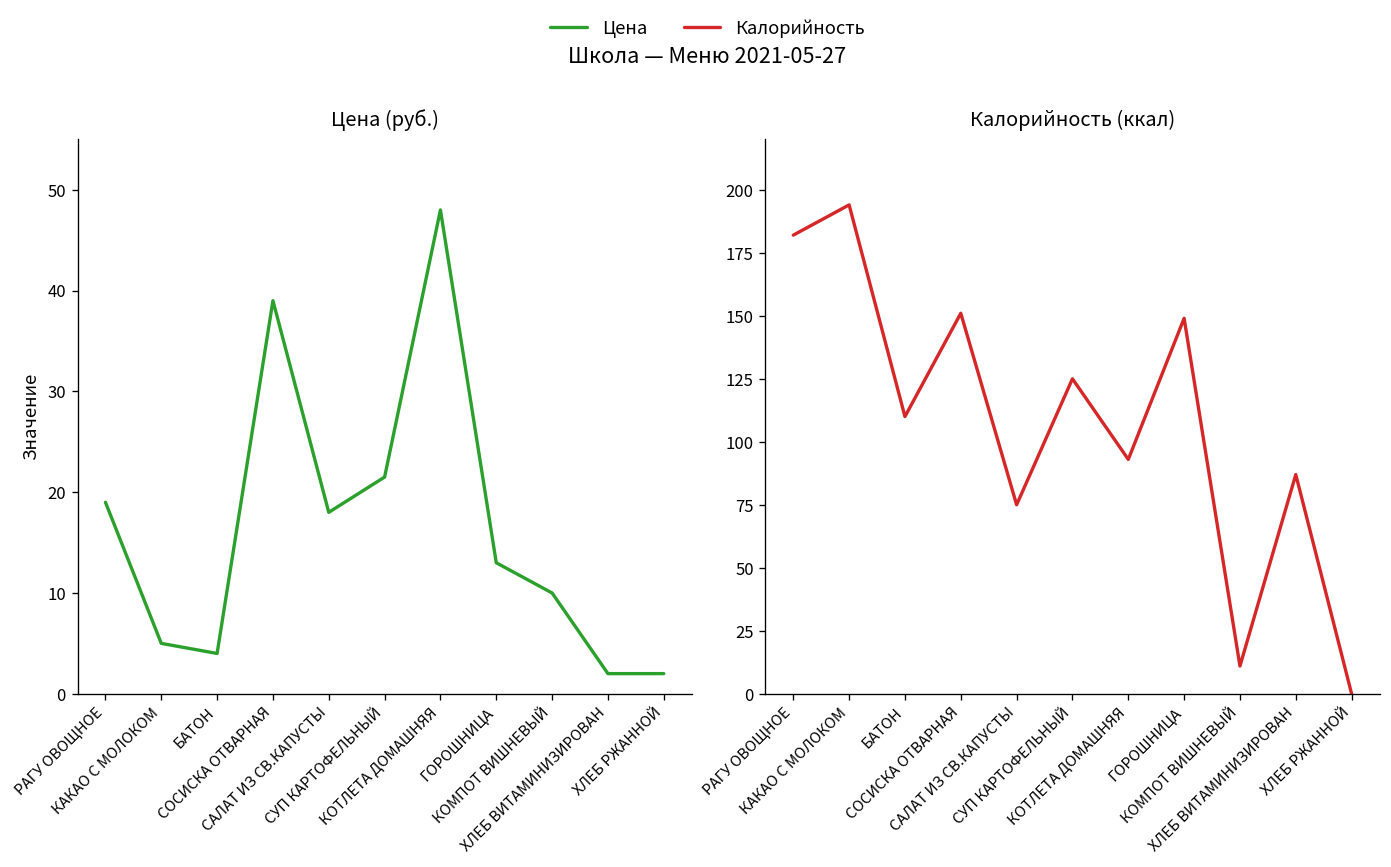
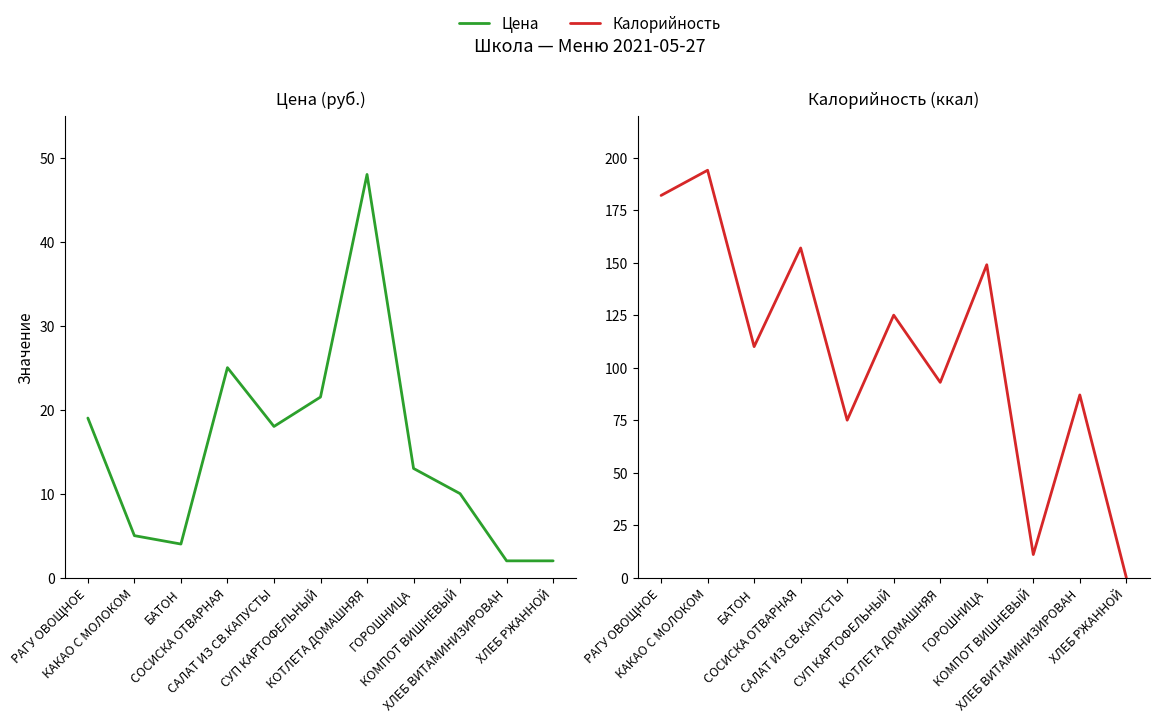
Цена (руб.), СОСИСКА ОТВАРНАЯ: 39 -> 25
Калорийность (ккал), СОСИСКА ОТВАРНАЯ: 151 -> 157
